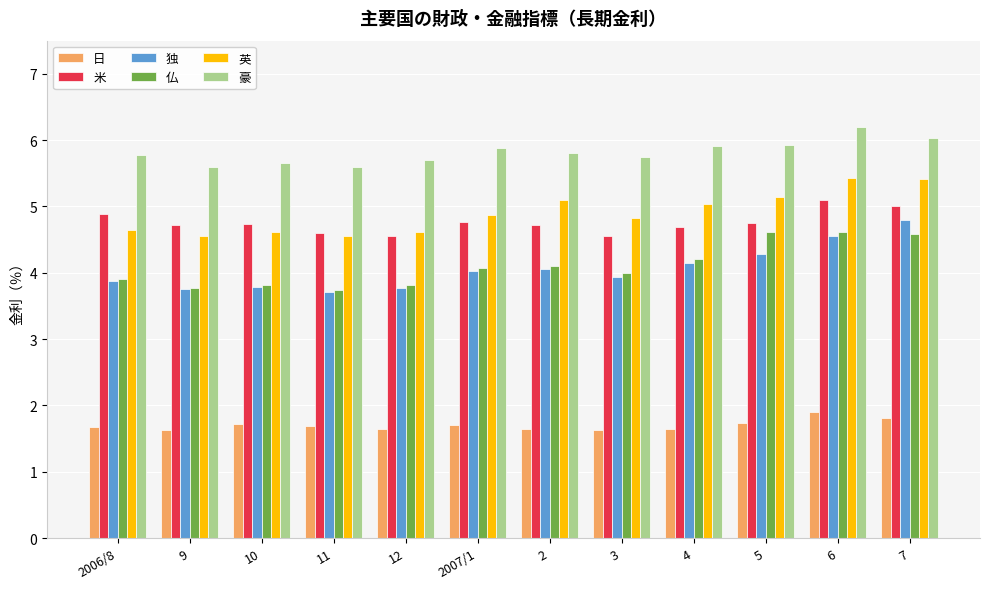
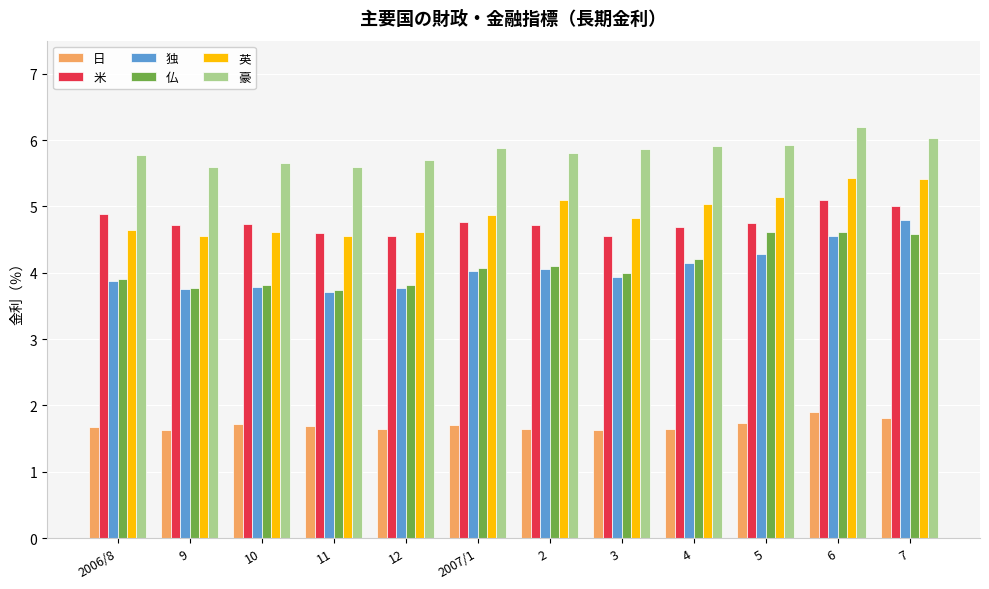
豪, 3: 5.7 -> 5.9
